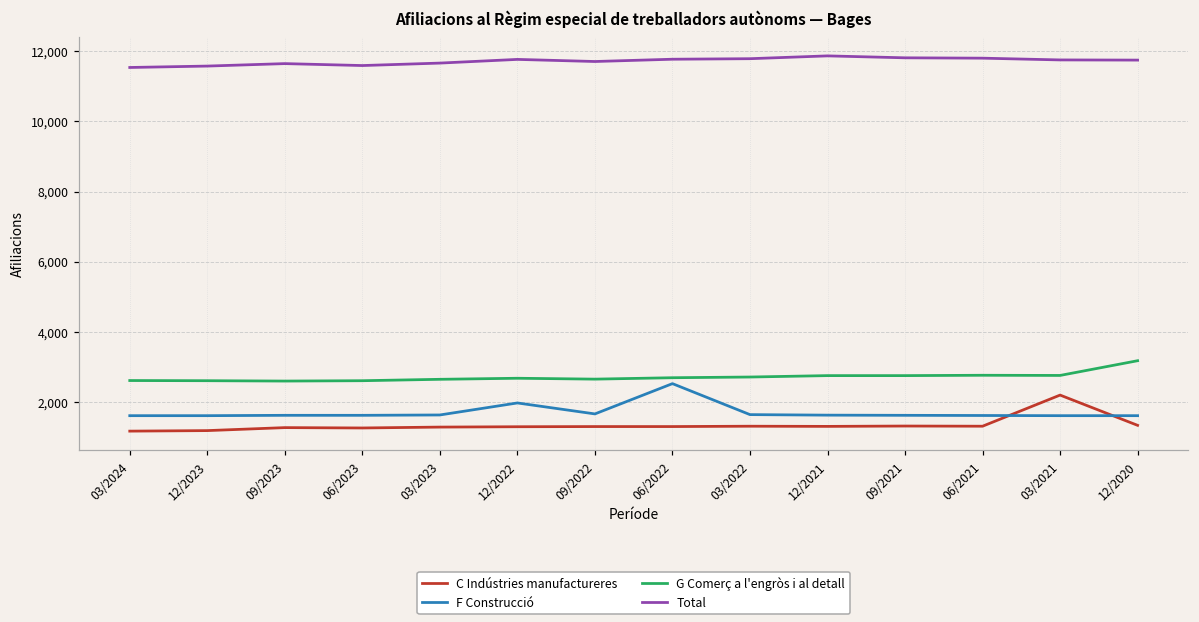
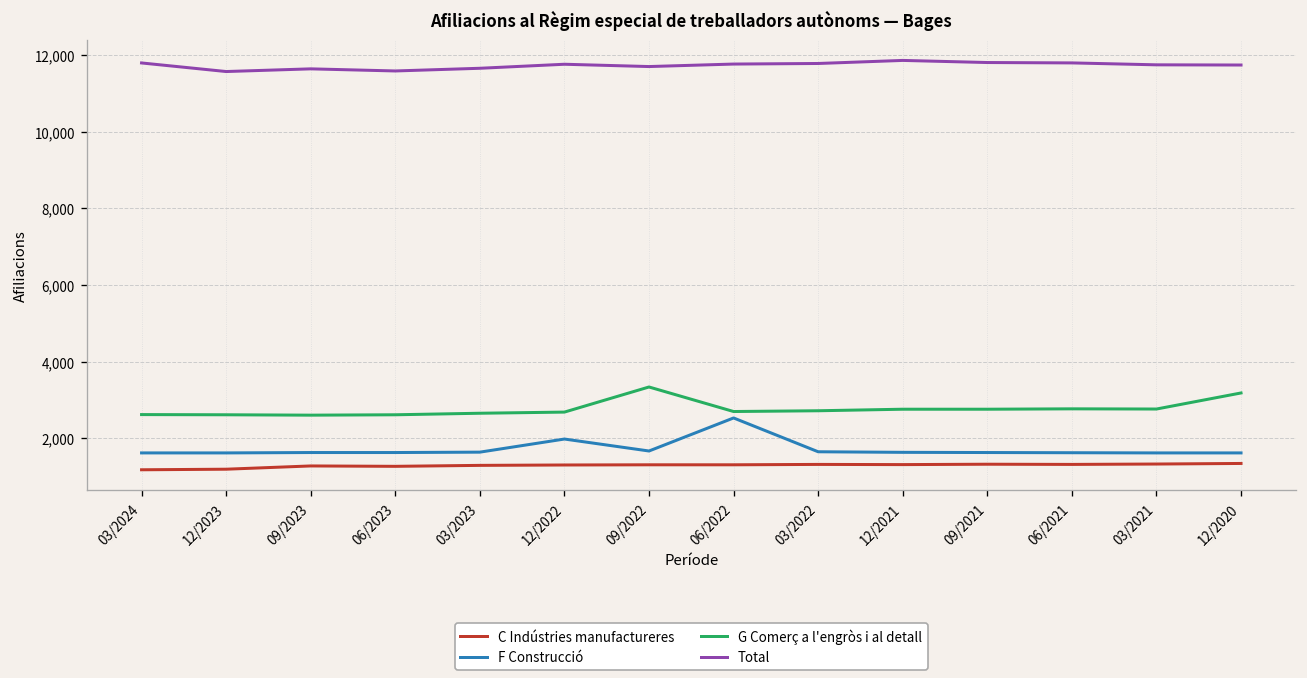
Total, 03/2024: 11,500 -> 11,800
G Comerç a l'engròs i al detall, 09/2022: 2,700 -> 3,300
C Indústries manufactureres, 03/2021: 2,200 -> 1,300
